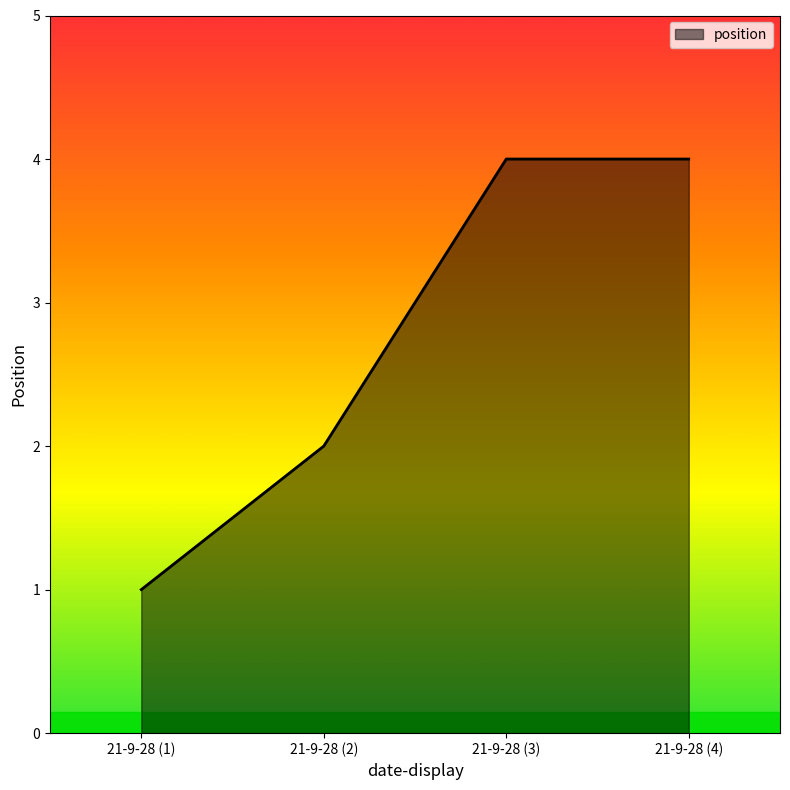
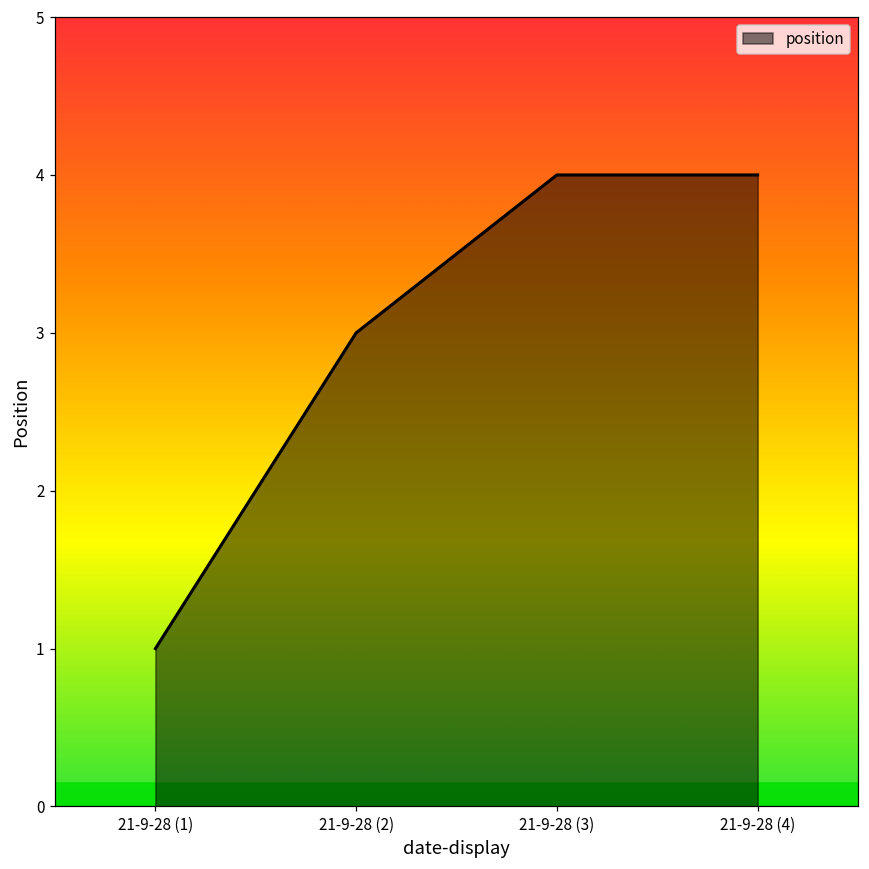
21-9-28 (2): 2 -> 3
